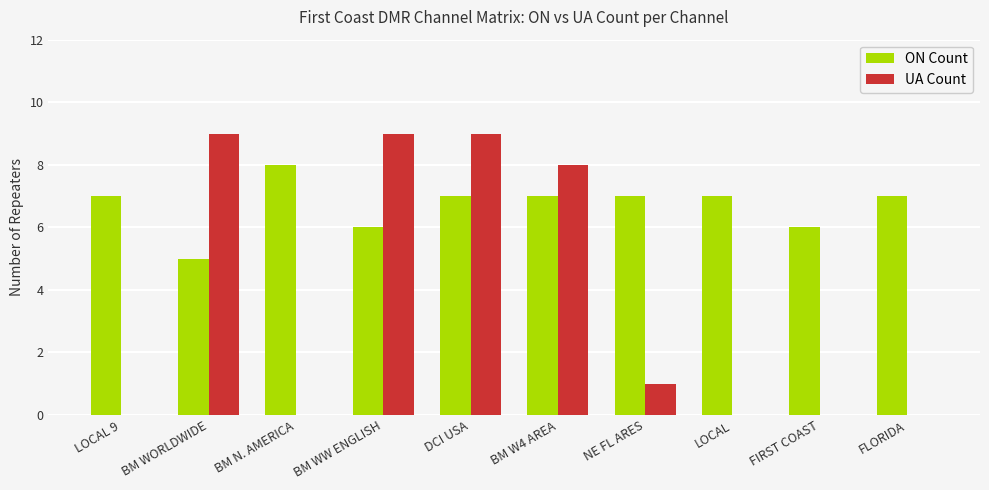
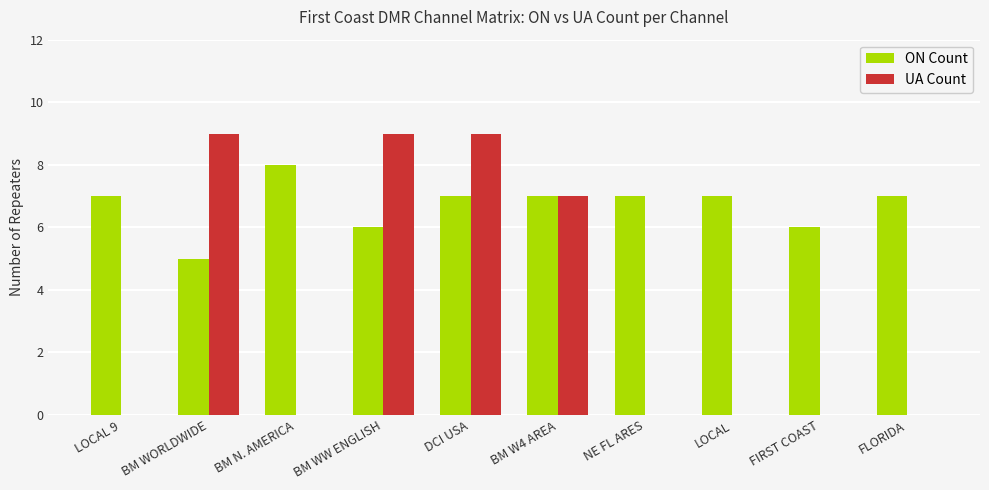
UA Count, BM W4 AREA: 8 -> 7
UA Count, NE FL ARES: 1 -> 0
